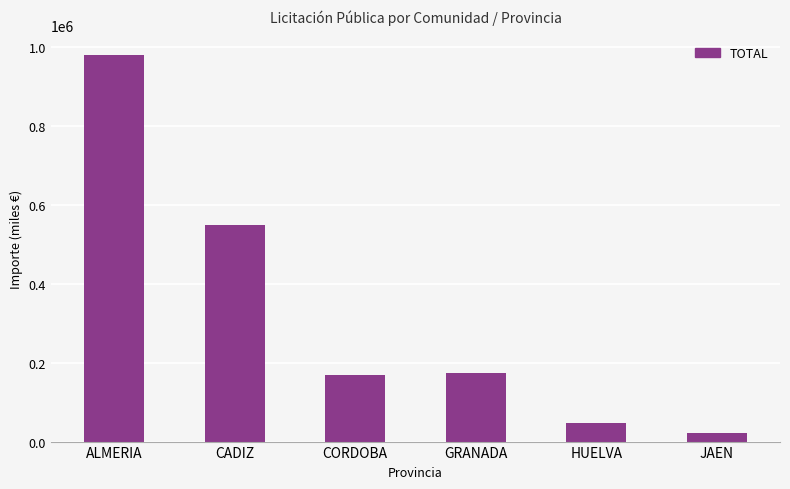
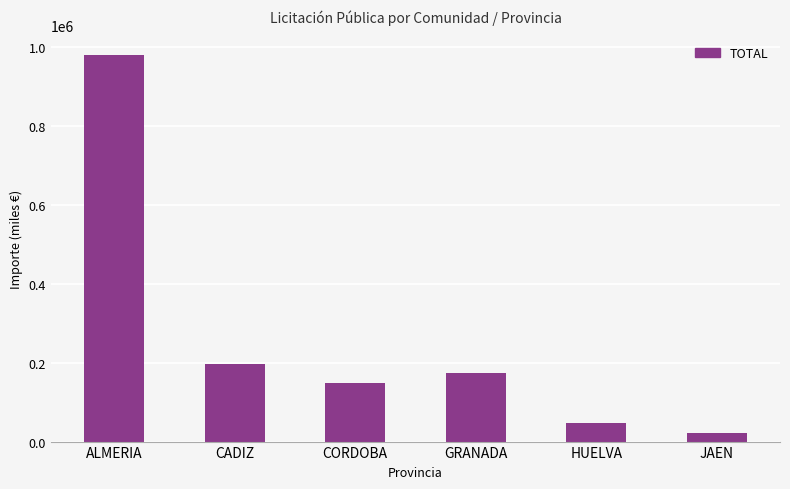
CADIZ: 550000 -> 200000
CORDOBA: 170000 -> 150000
